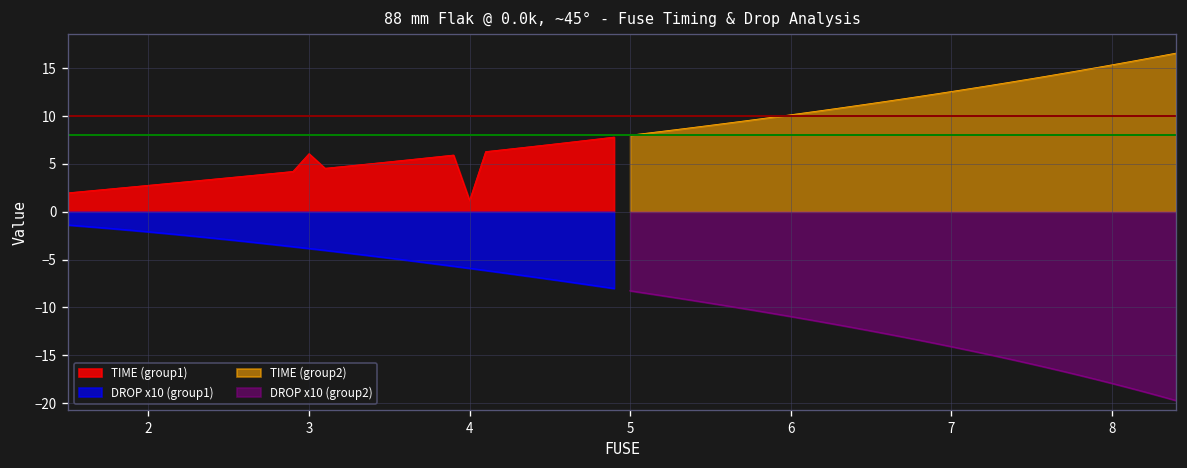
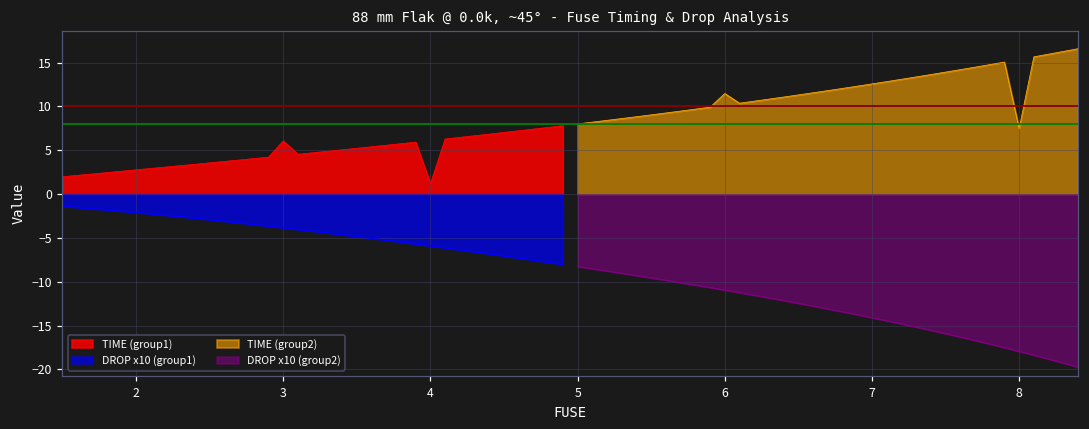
TIME (group2), 6: 10 -> 11
TIME (group2), 8: 15 -> 7
